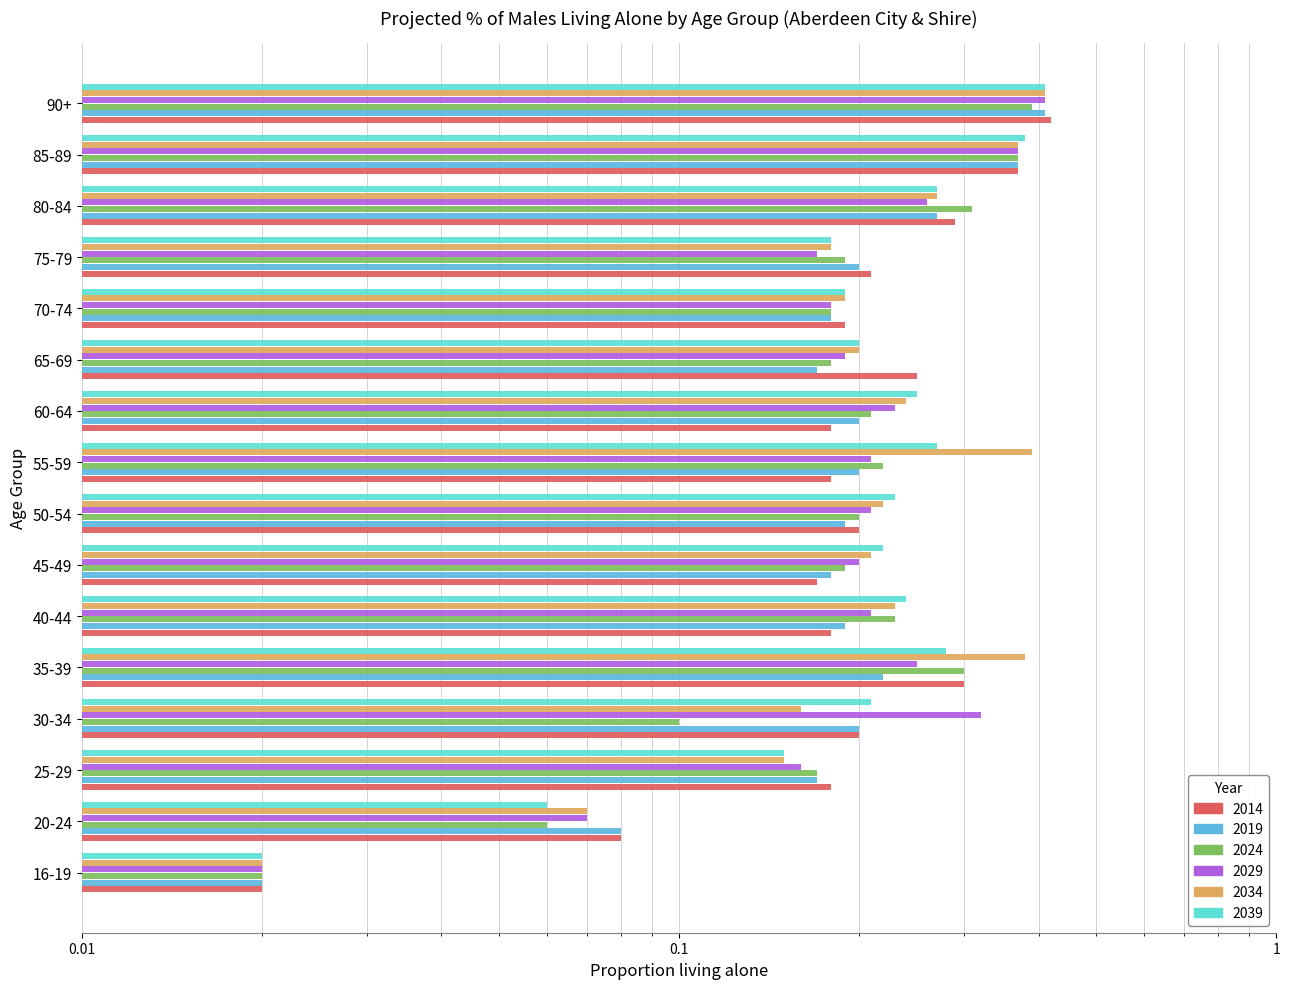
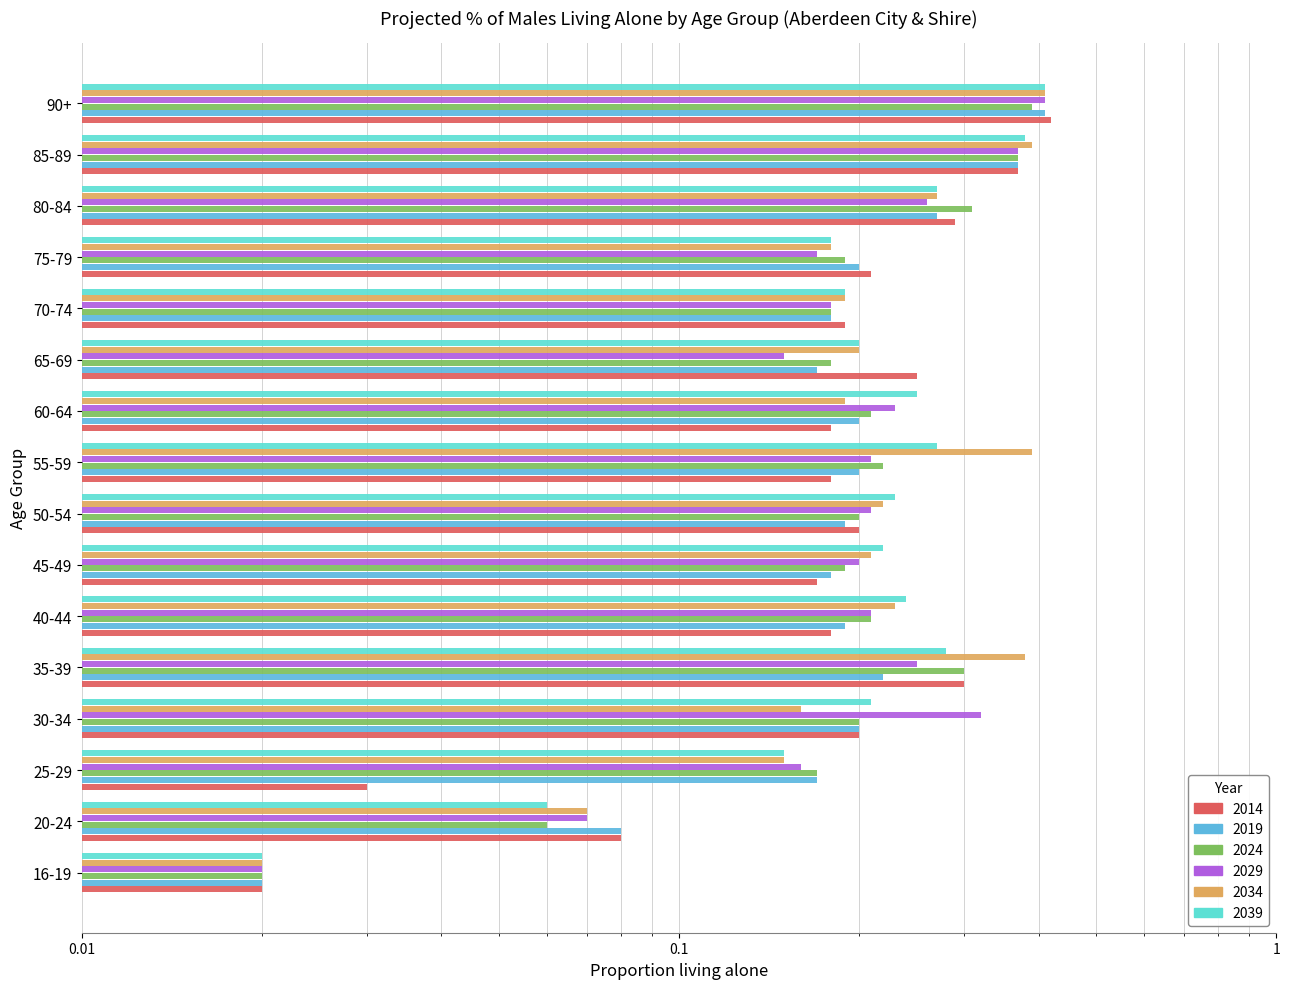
2034, 85-89: 0.37 -> 0.39
2029, 65-69: 0.19 -> 0.15
2034, 60-64: 0.24 -> 0.19
2024, 40-44: 0.23 -> 0.21
2024, 30-34: 0.1 -> 0.2
2014, 25-29: 0.18 -> 0.03
